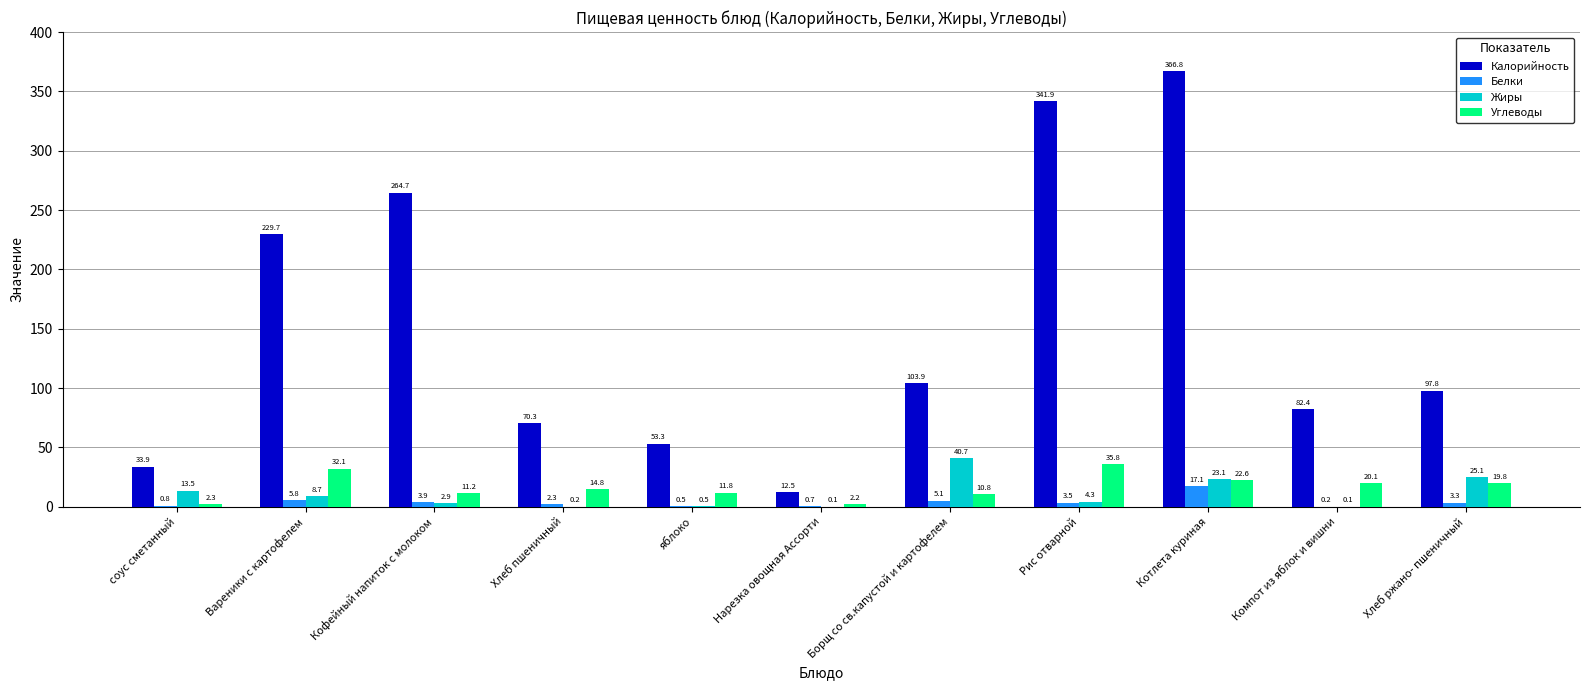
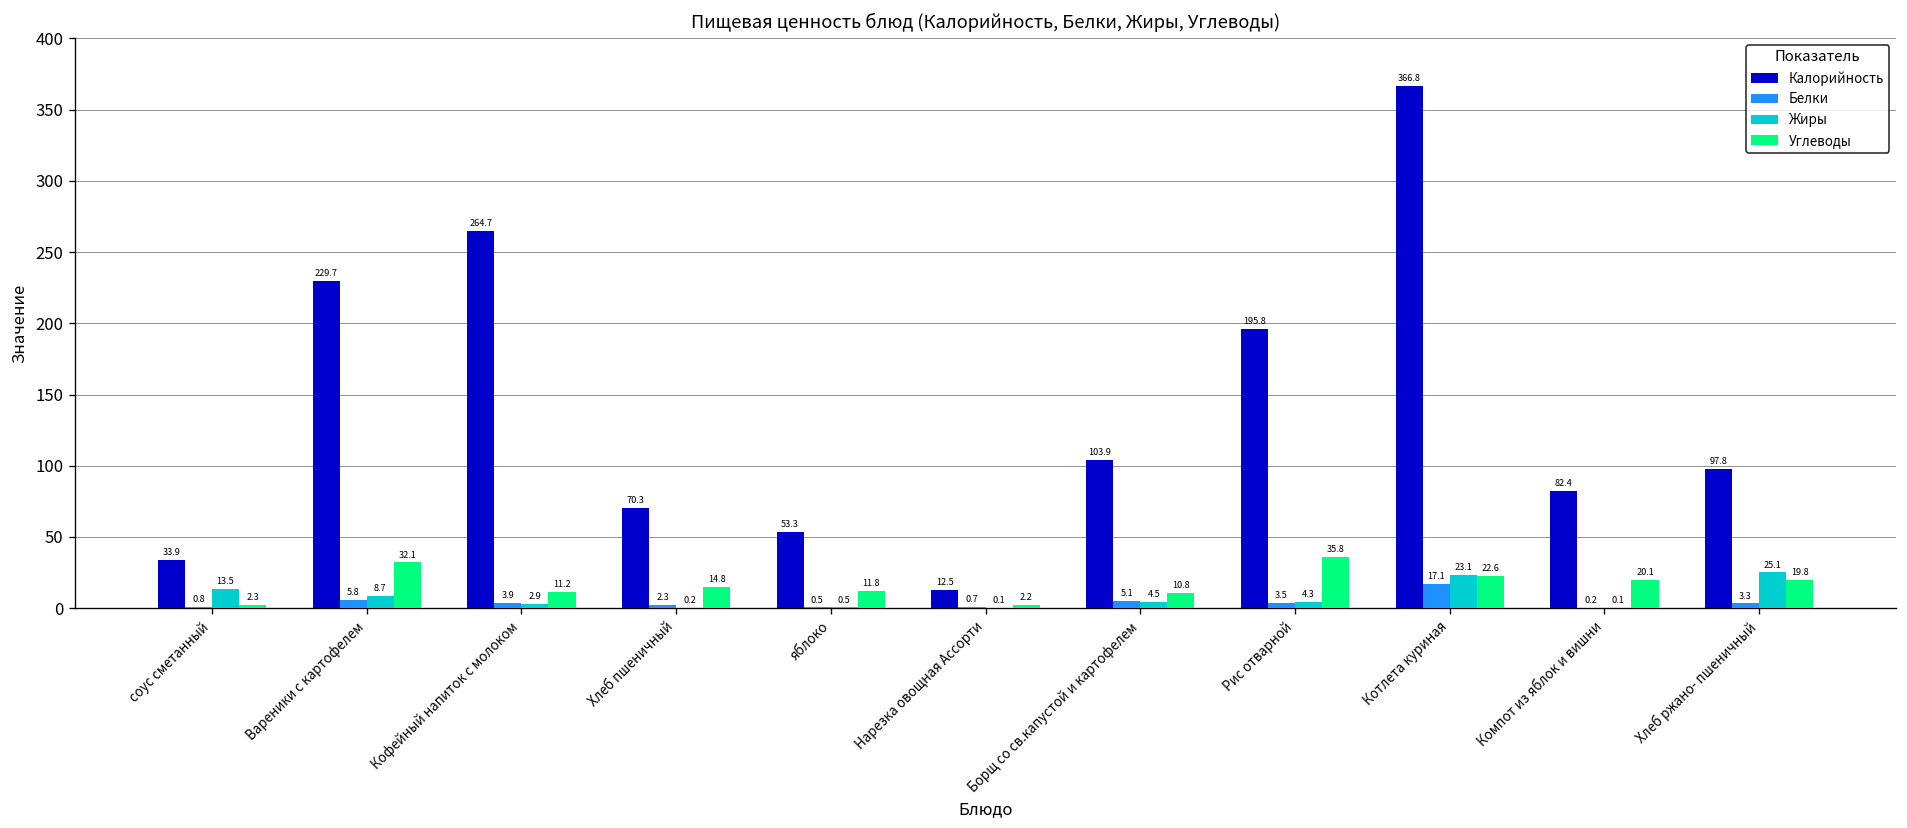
Жиры, Борщ со св.капустой и картофелем: 40.7 -> 4.5
Калорийность, Рис отварной: 341.9 -> 195.8
